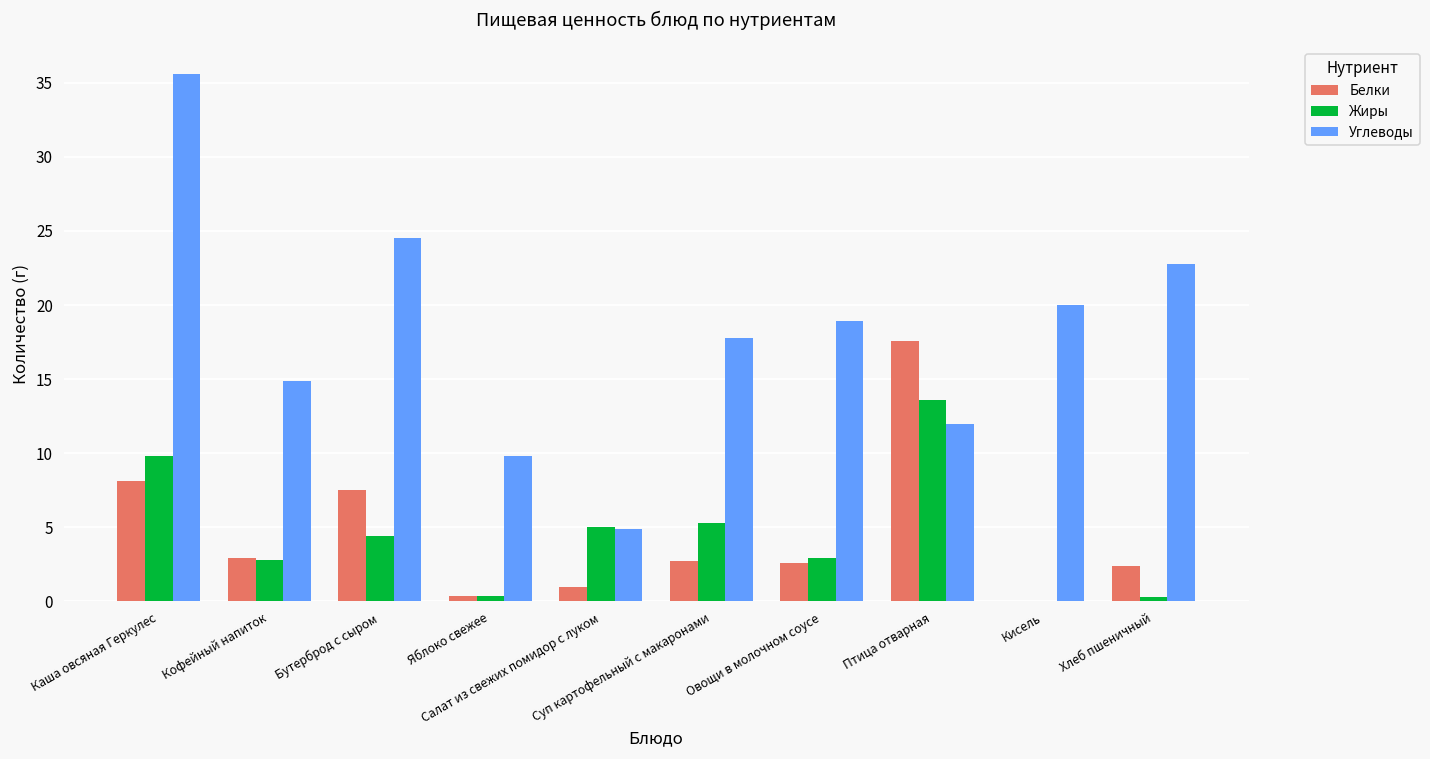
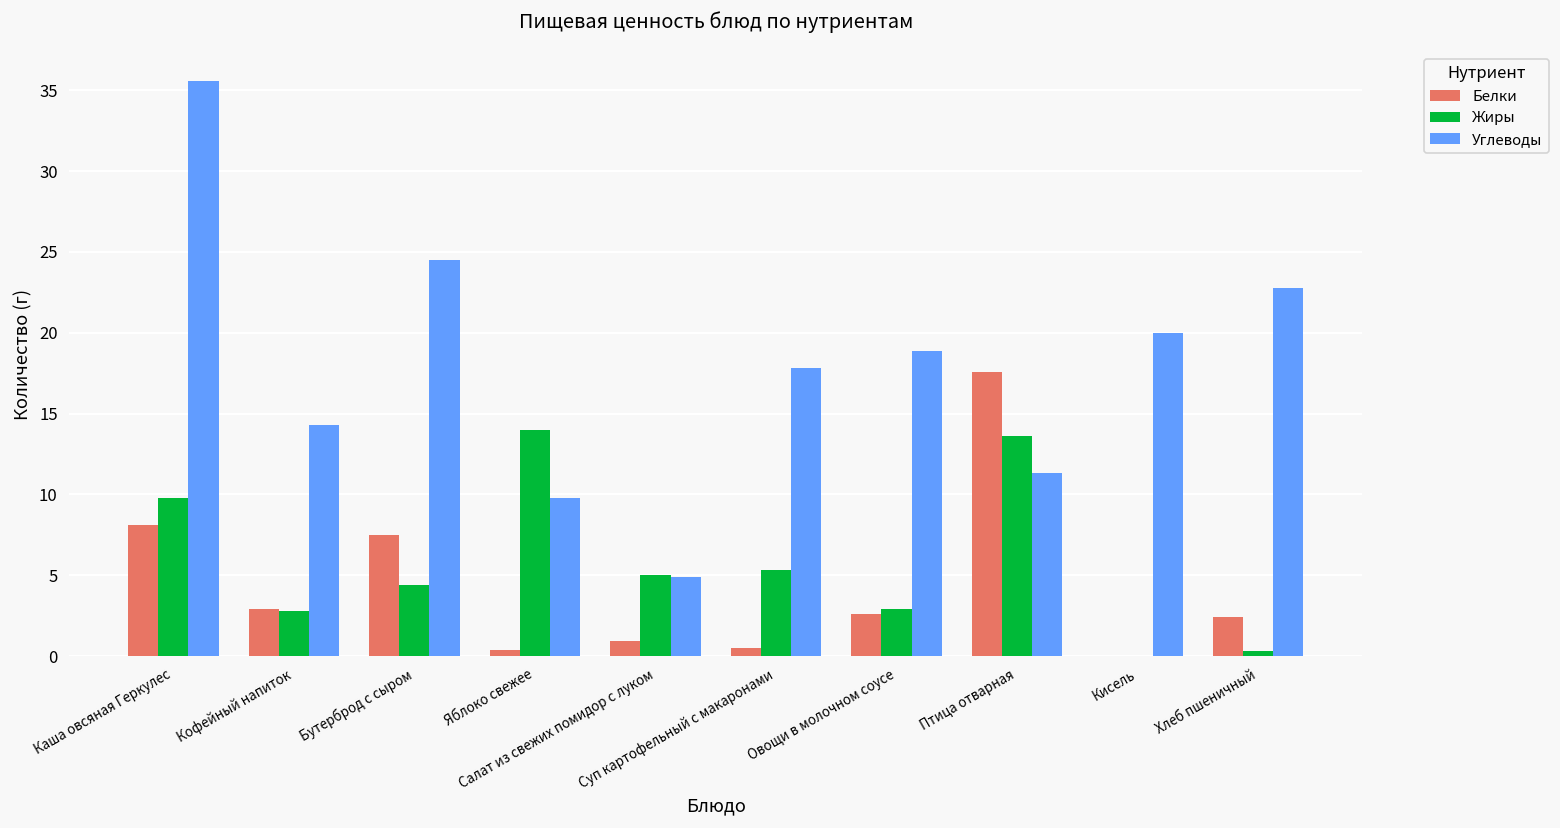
Углеводы, Кофейный напиток: 14.9 -> 14.3
Жиры, Яблоко свежее: 0.4 -> 14.0
Белки, Суп картофельный с макаронами: 2.7 -> 0.5
Углеводы, Птица отварная: 12.0 -> 11.3
